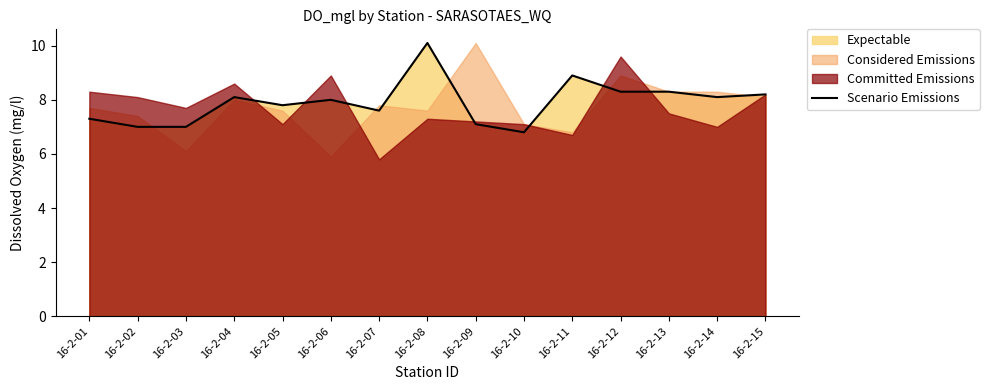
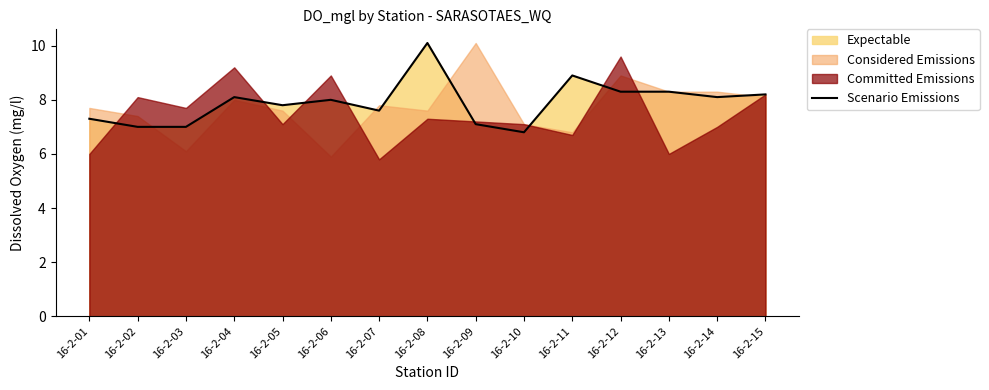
Committed Emissions, 16-2-01: 8.3 -> 6.0
Committed Emissions, 16-2-04: 8.6 -> 9.2
Committed Emissions, 16-2-13: 7.5 -> 6.0
